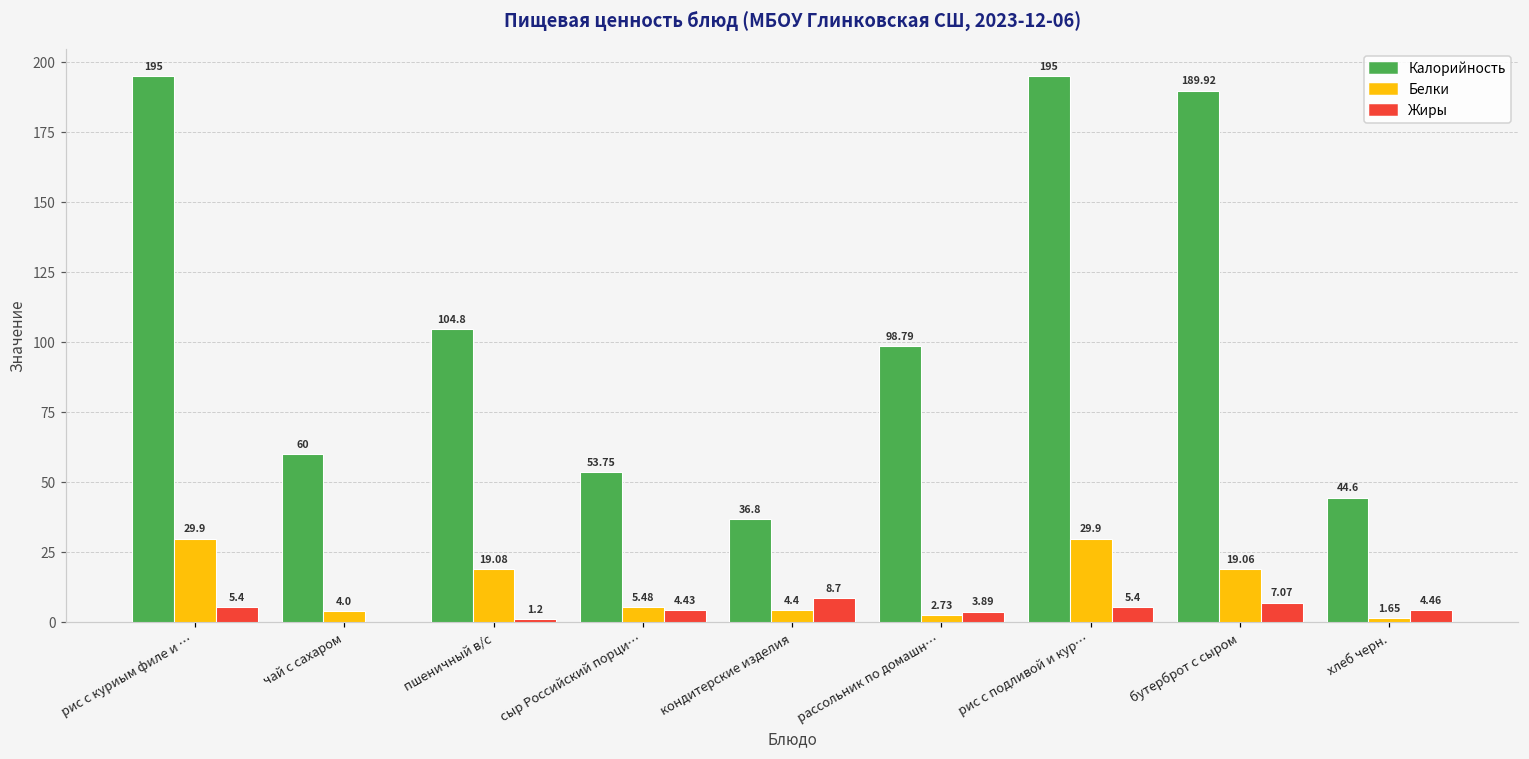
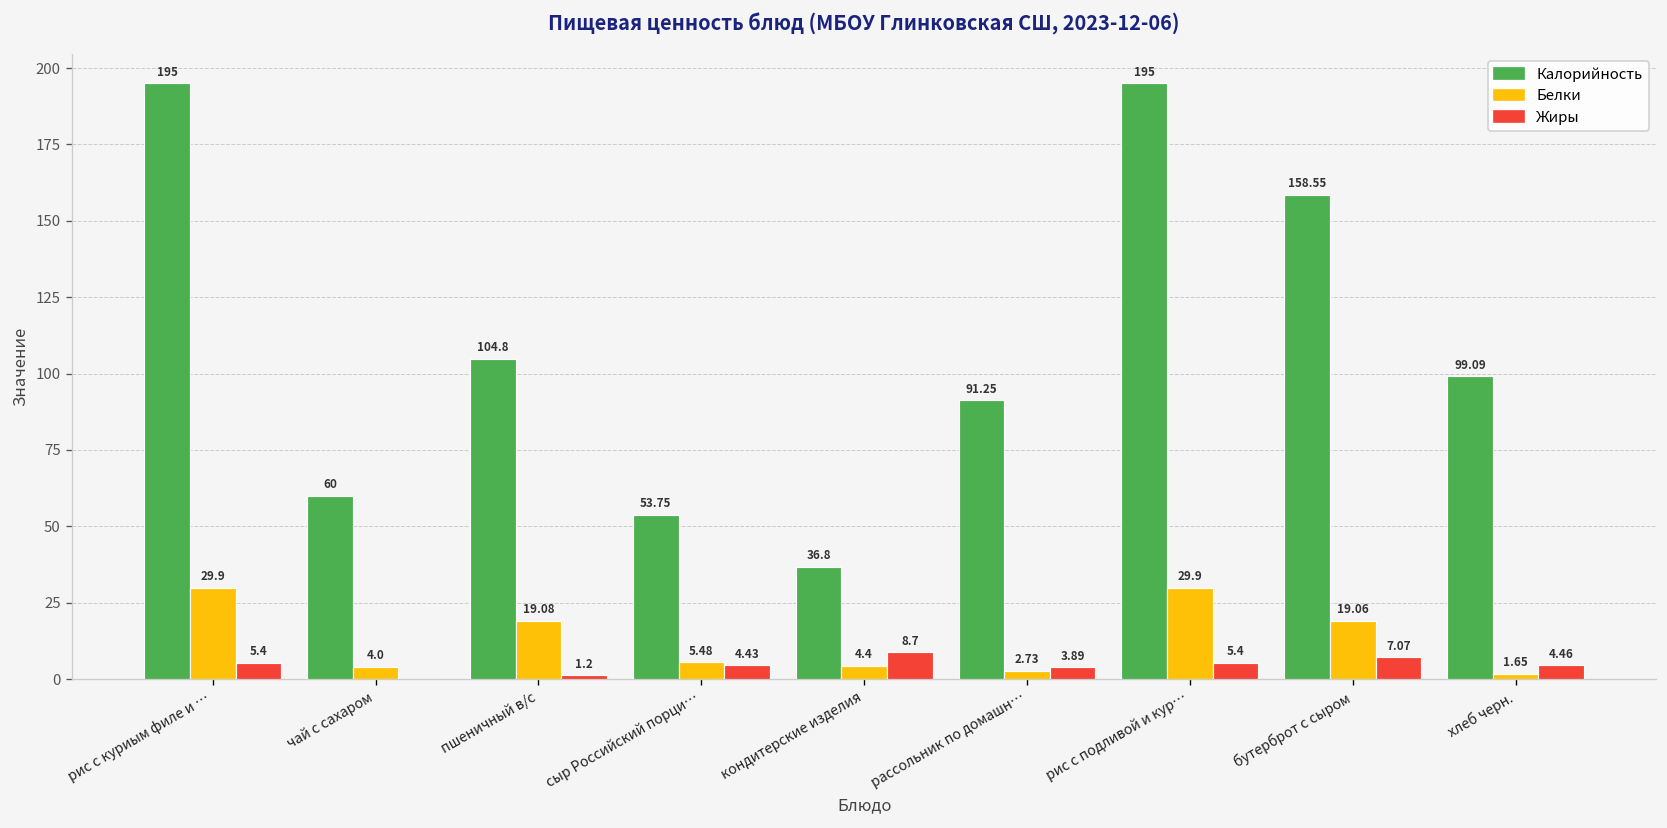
Калорийность, рассольник по домашн…: 98.79 -> 91.25
Калорийность, бутерброт с сыром: 189.92 -> 158.55
Калорийность, хлеб черн.: 44.6 -> 99.09
